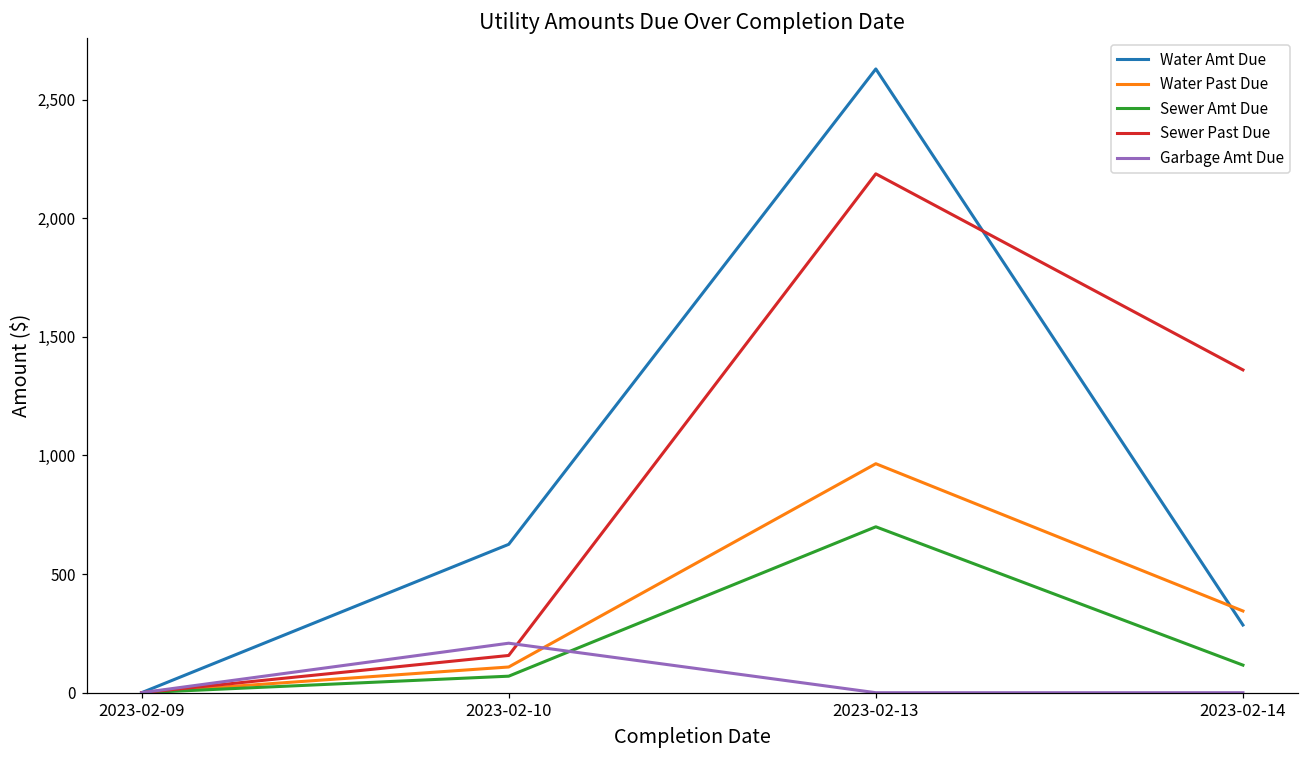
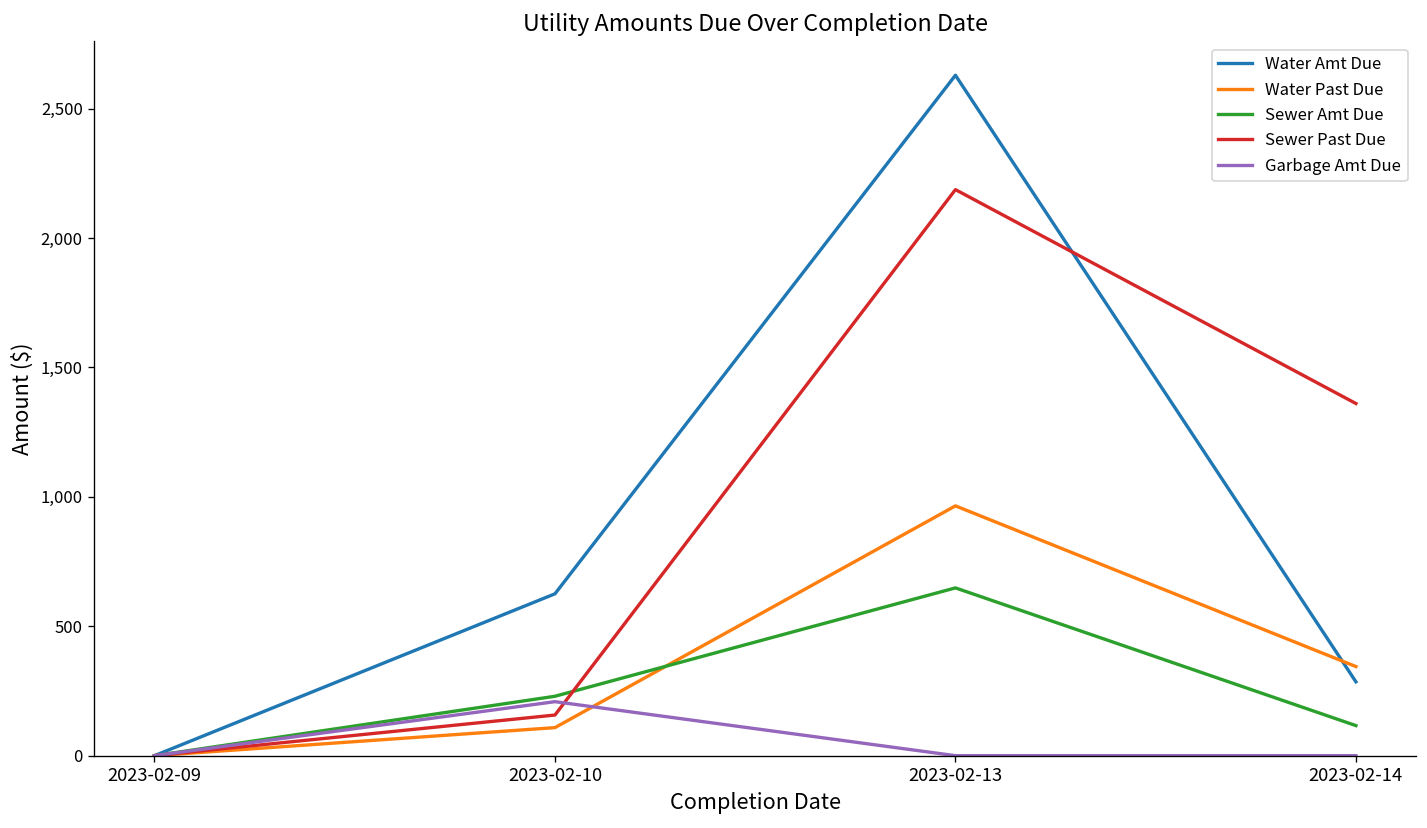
Sewer Amt Due, 2023-02-10: 70 -> 230
Sewer Amt Due, 2023-02-13: 700 -> 650
